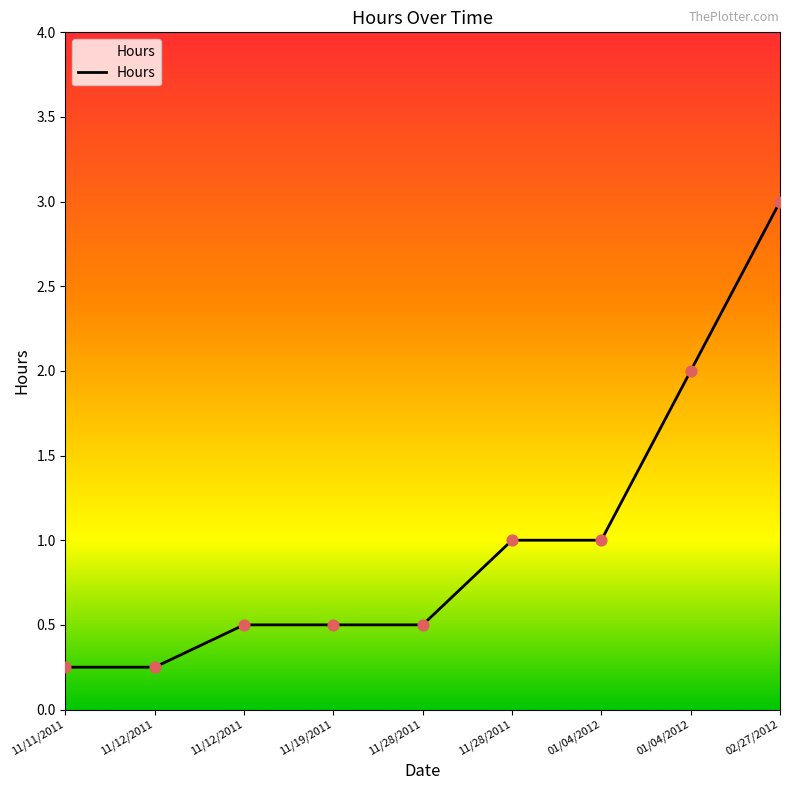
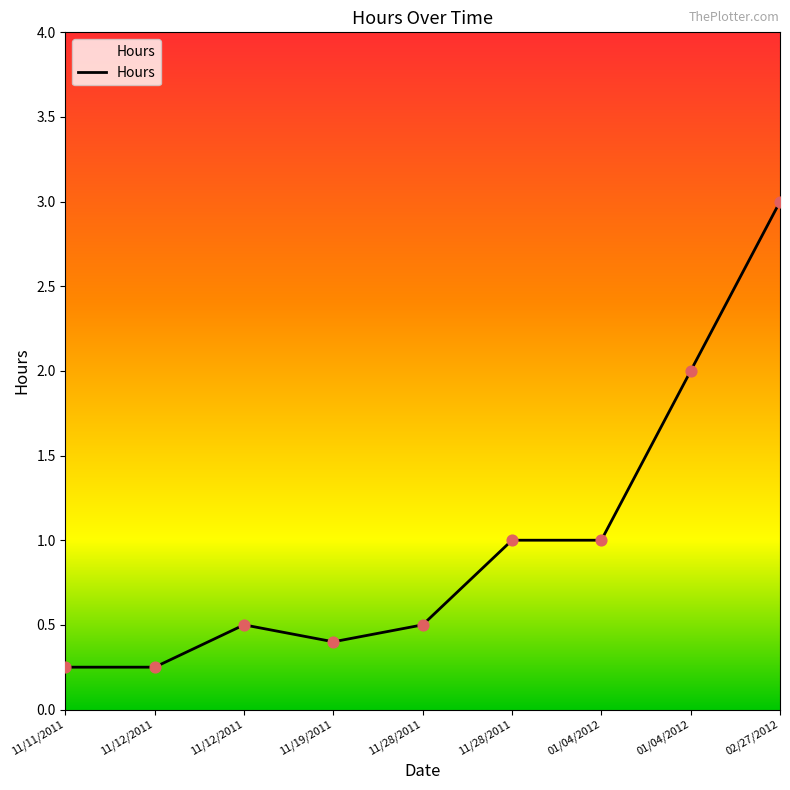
11/19/2011: 0.5 -> 0.4
